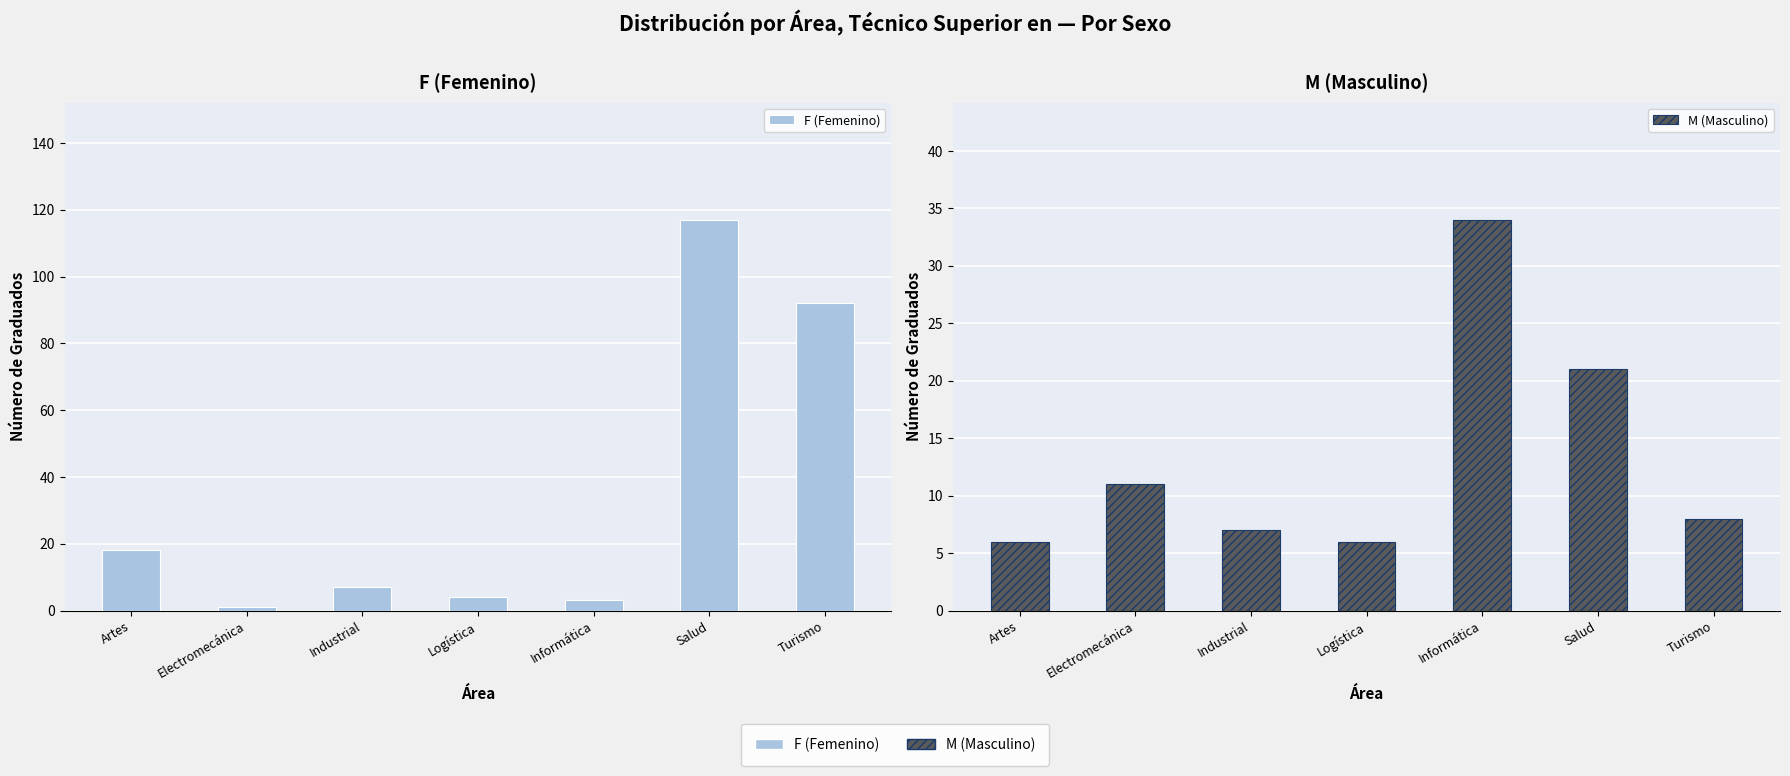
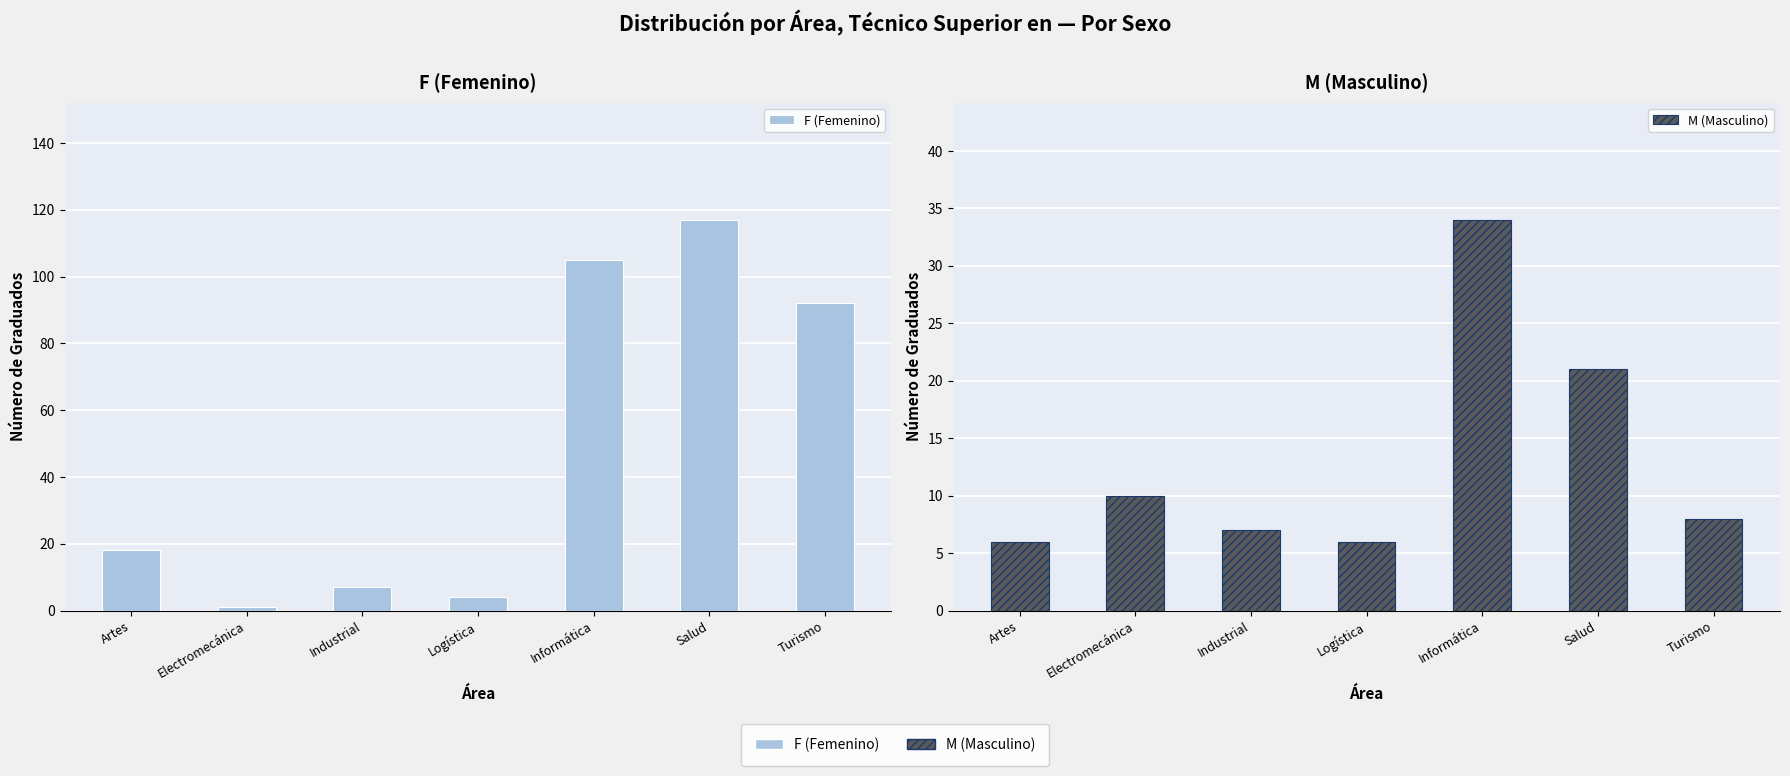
F (Femenino), Informática: 3 -> 105
M (Masculino), Electromecánica: 11 -> 10
